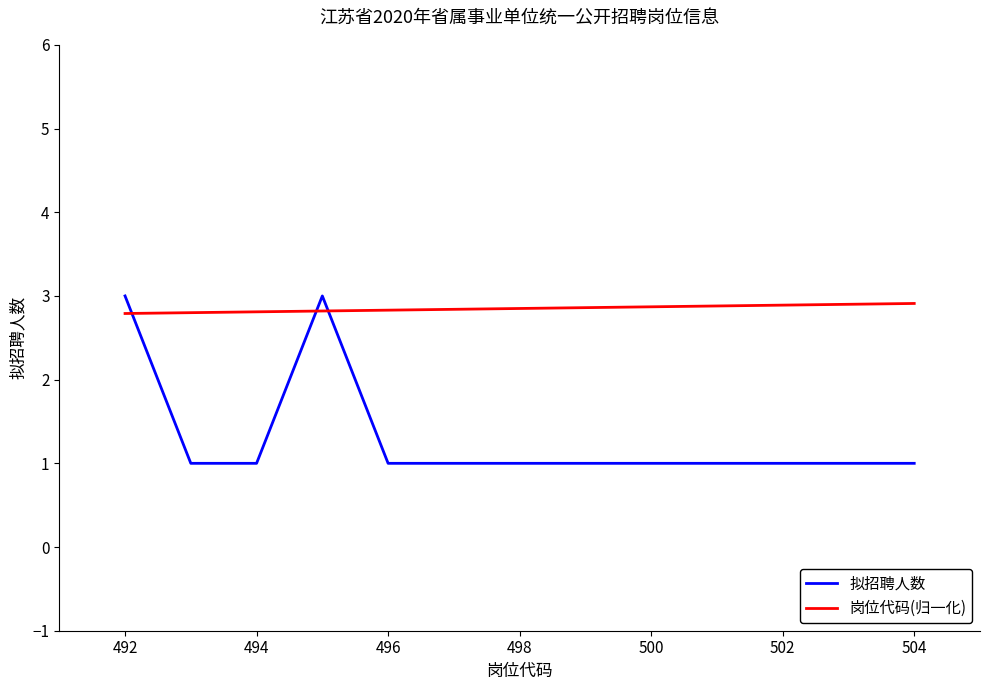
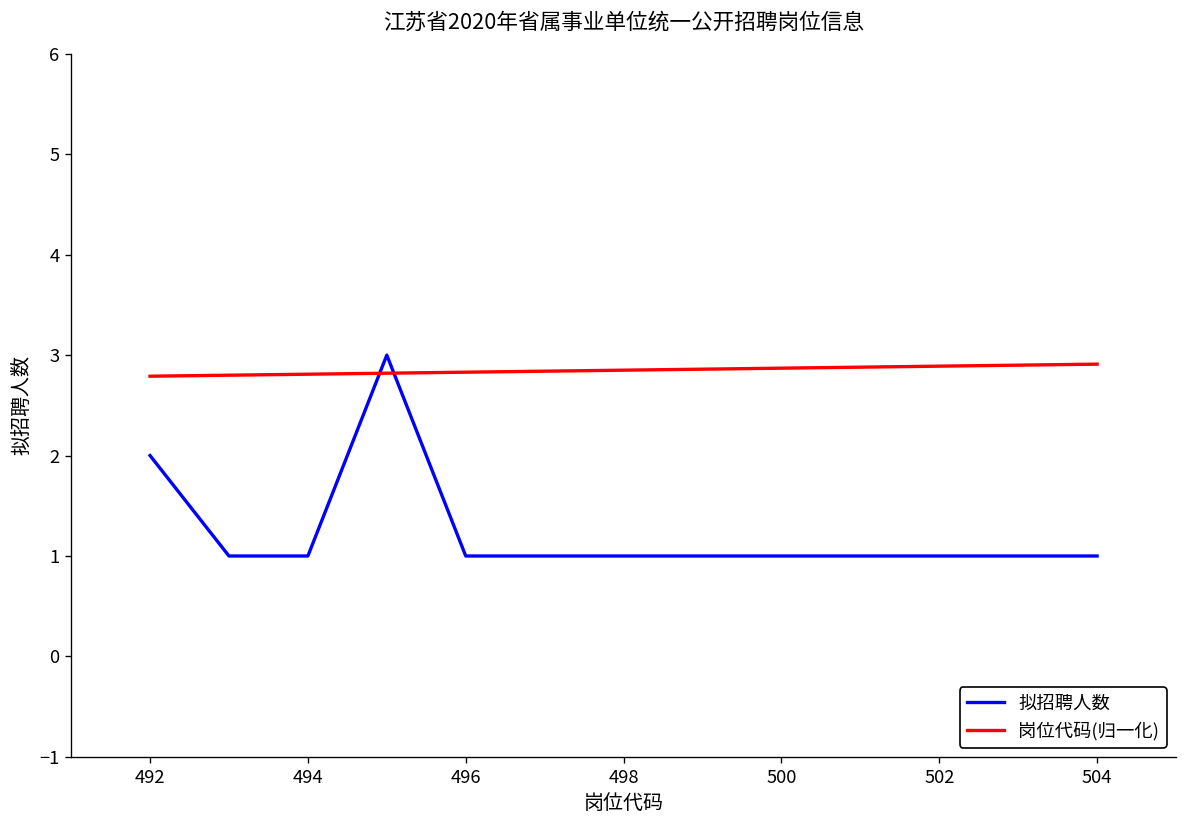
拟招聘人数, 492: 3 -> 2
